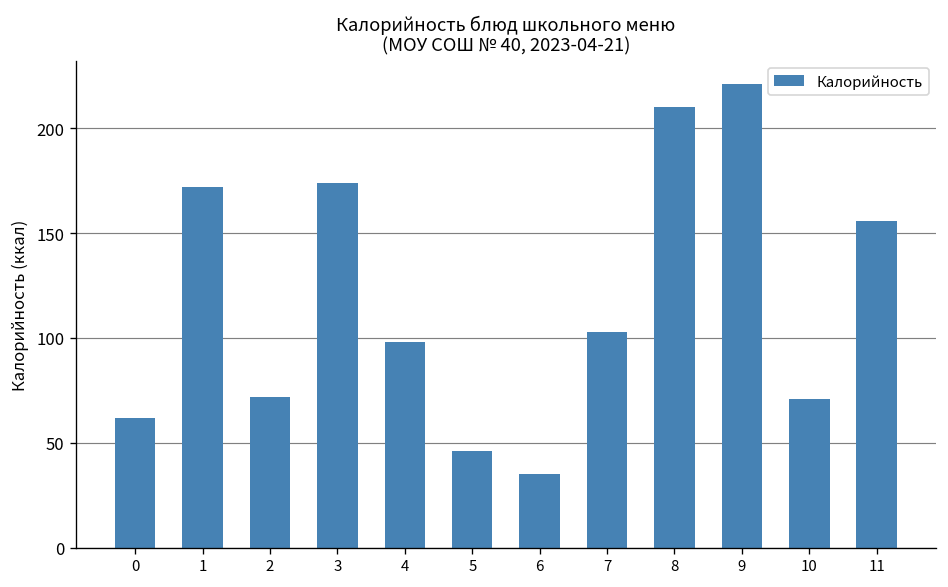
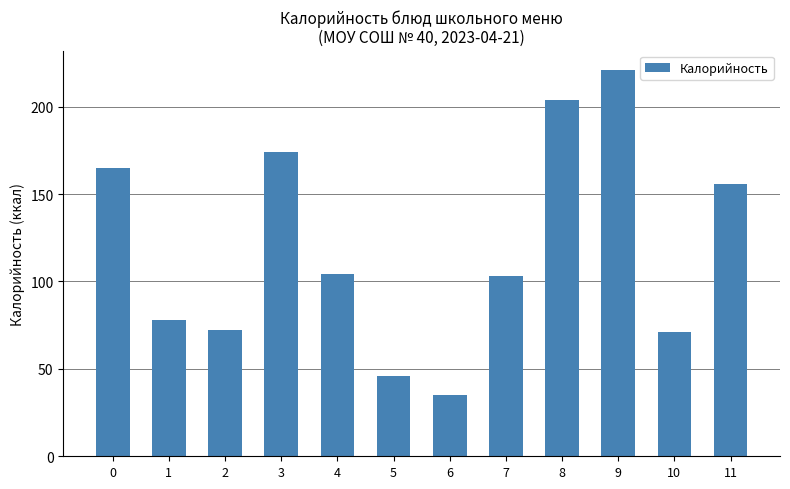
0: 62 -> 165
1: 172 -> 78
4: 98 -> 104
8: 210 -> 204
